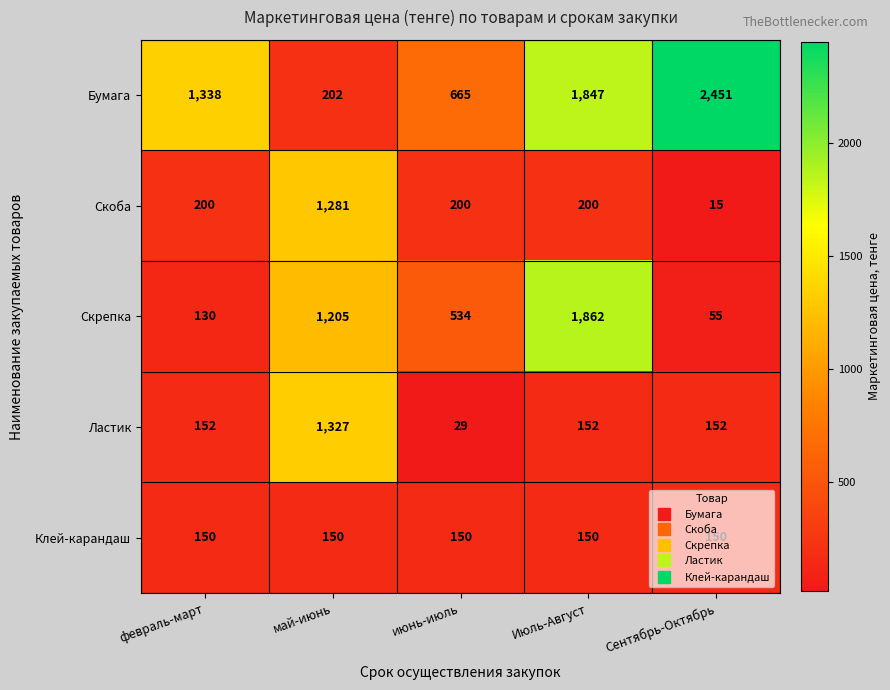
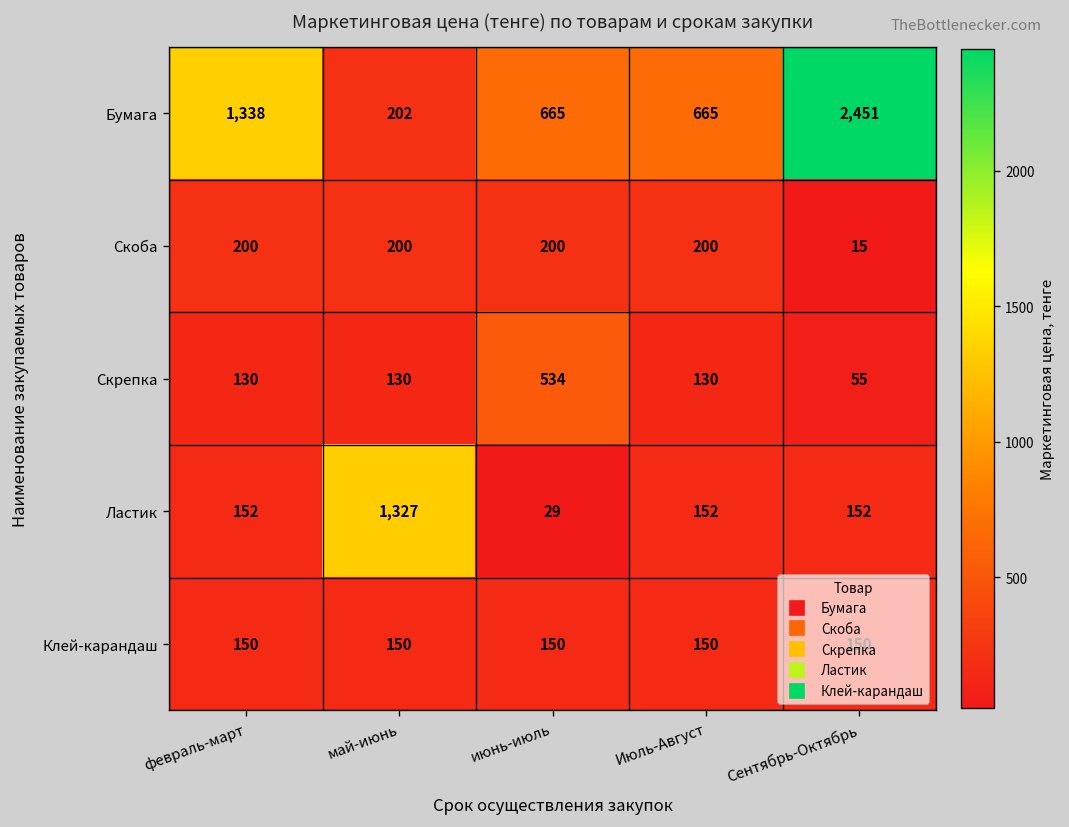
Бумага, Июль-Август: 1,847 -> 665
Скоба, май-июнь: 1,281 -> 200
Скрепка, май-июнь: 1,205 -> 130
Скрепка, Июль-Август: 1,862 -> 130
